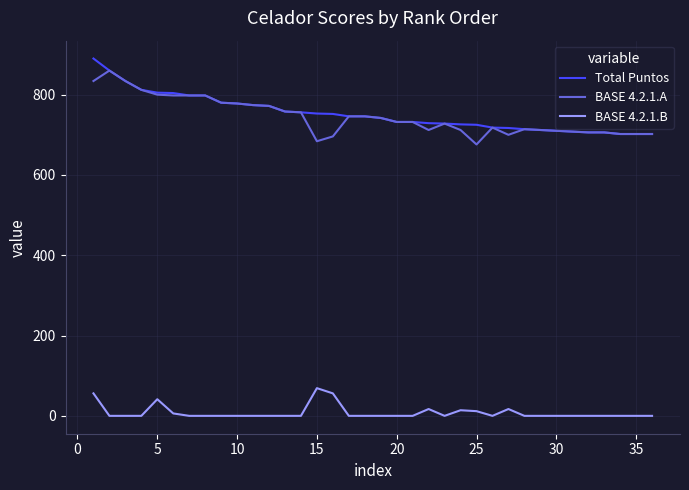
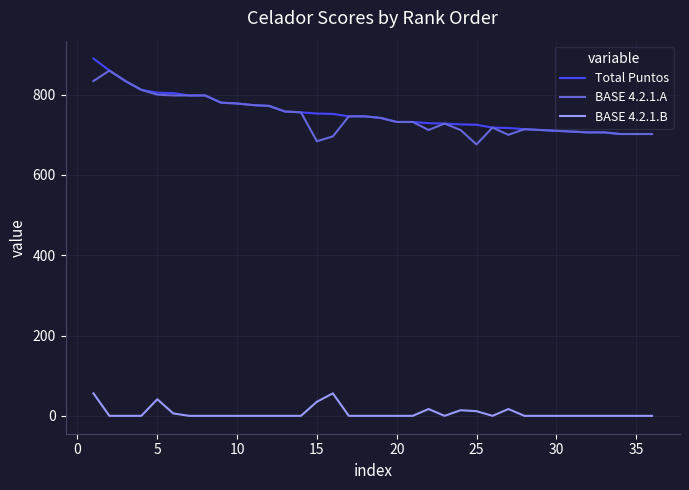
BASE 4.2.1.B, 15: 70 -> 40
